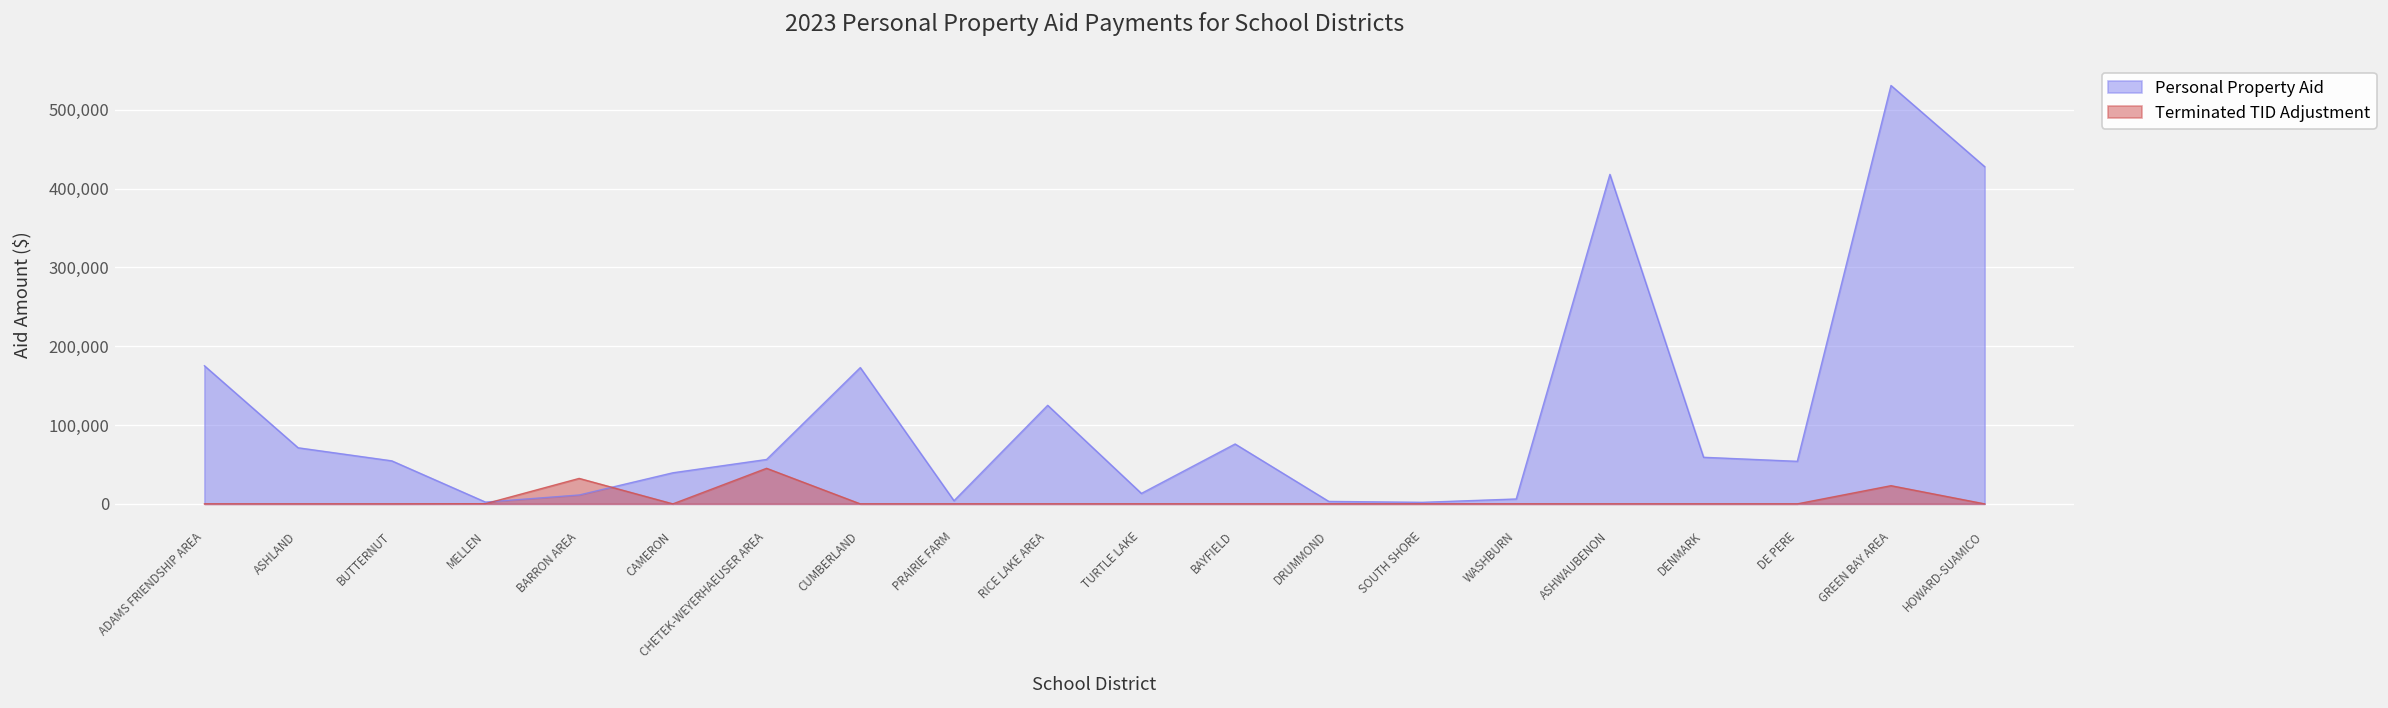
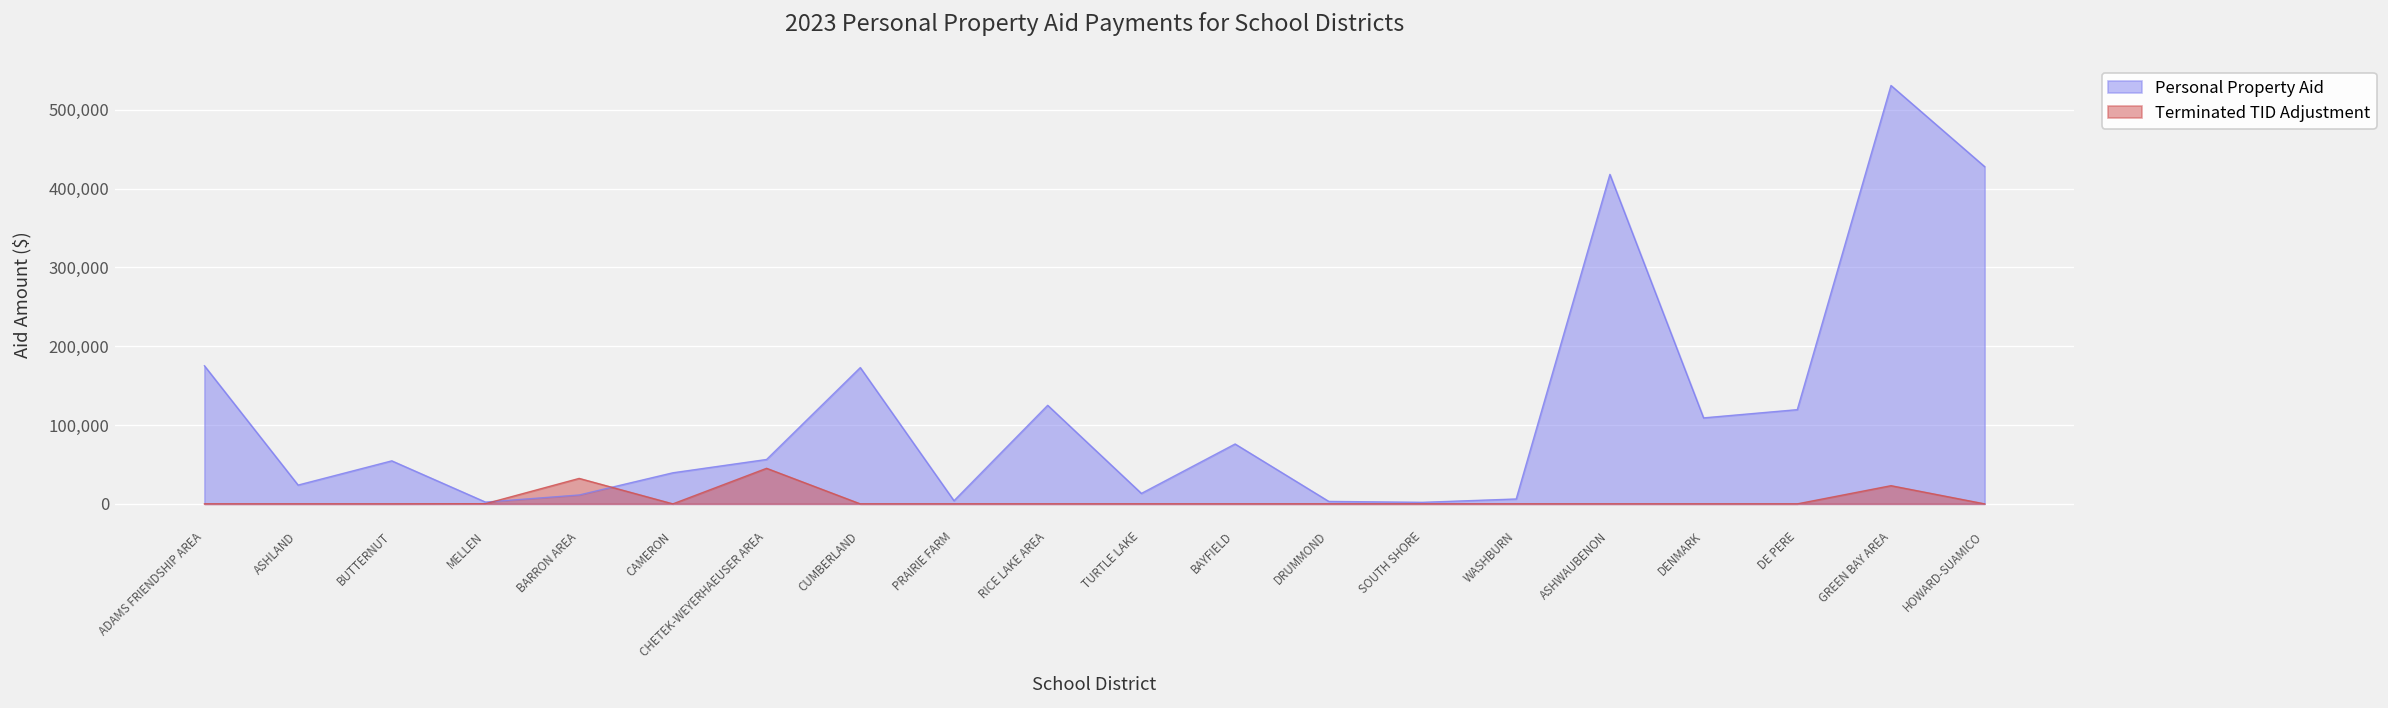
Personal Property Aid, ASHLAND: 70,000 -> 20,000
Personal Property Aid, DENMARK: 60,000 -> 110,000
Personal Property Aid, DE PERE: 50,000 -> 120,000
